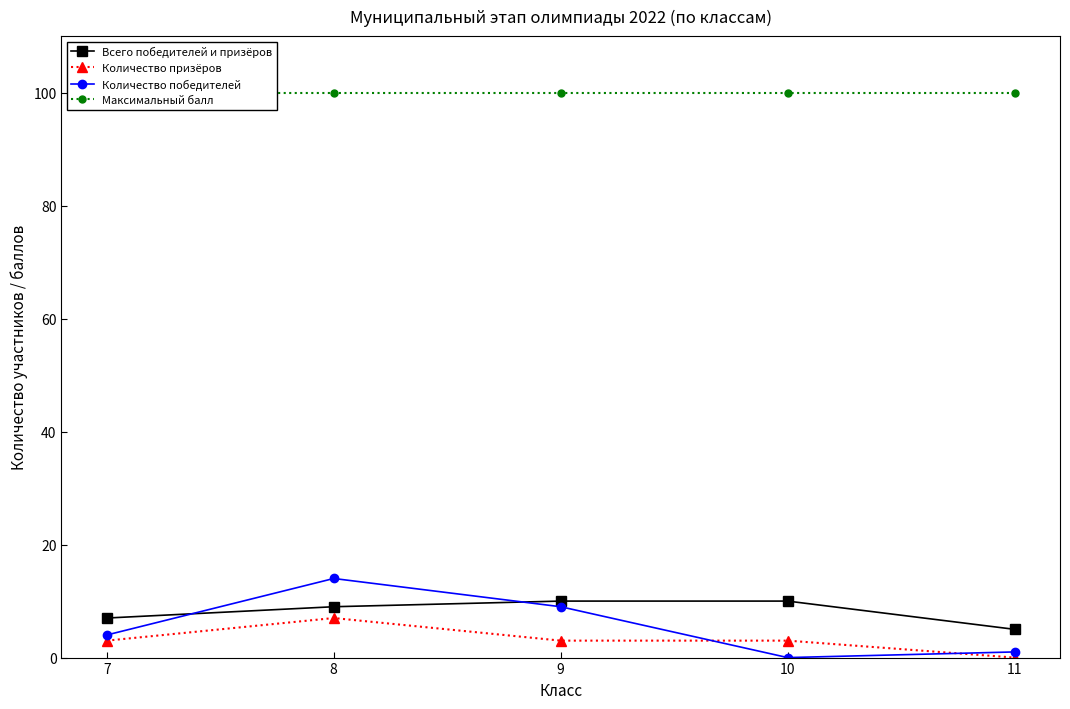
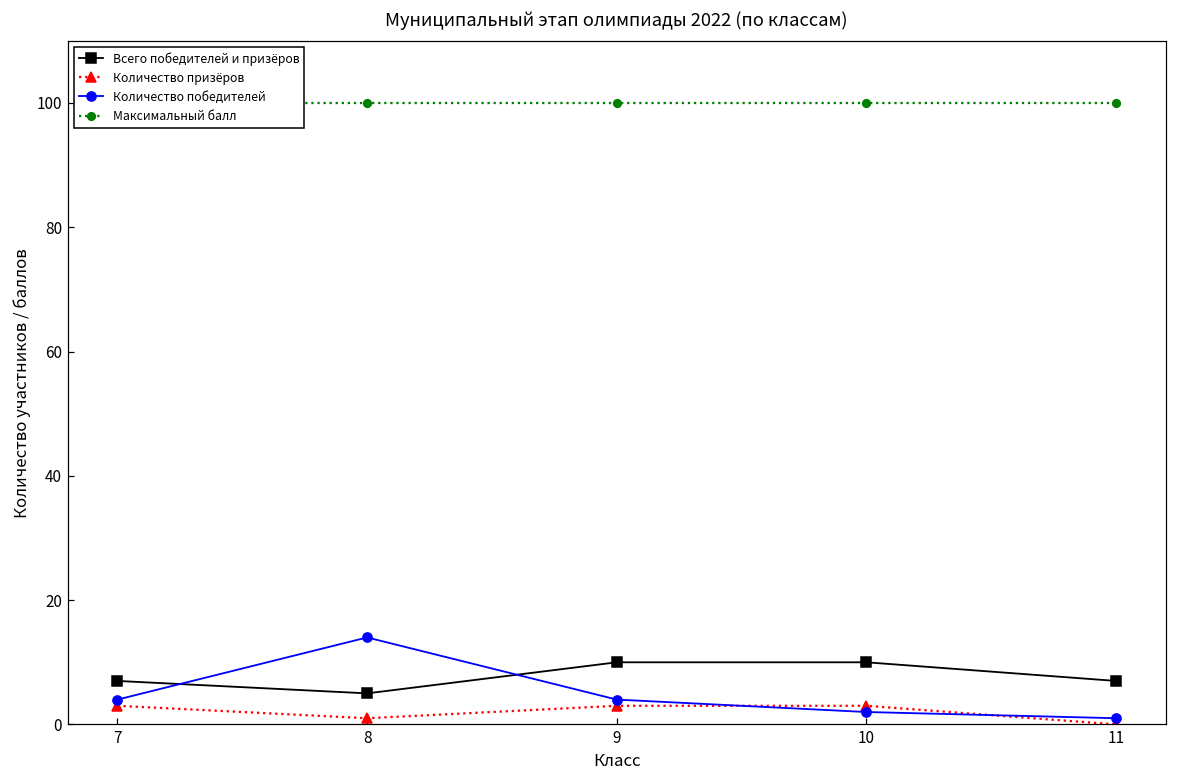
Всего победителей и призёров, 8: 9 -> 5
Количество призёров, 8: 7 -> 1
Количество победителей, 9: 9 -> 4
Количество победителей, 10: 0 -> 2
Всего победителей и призёров, 11: 5 -> 7
